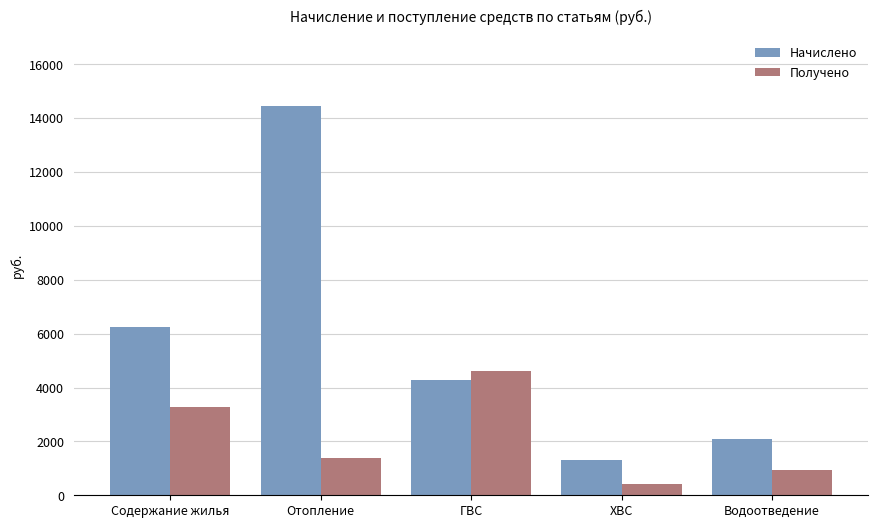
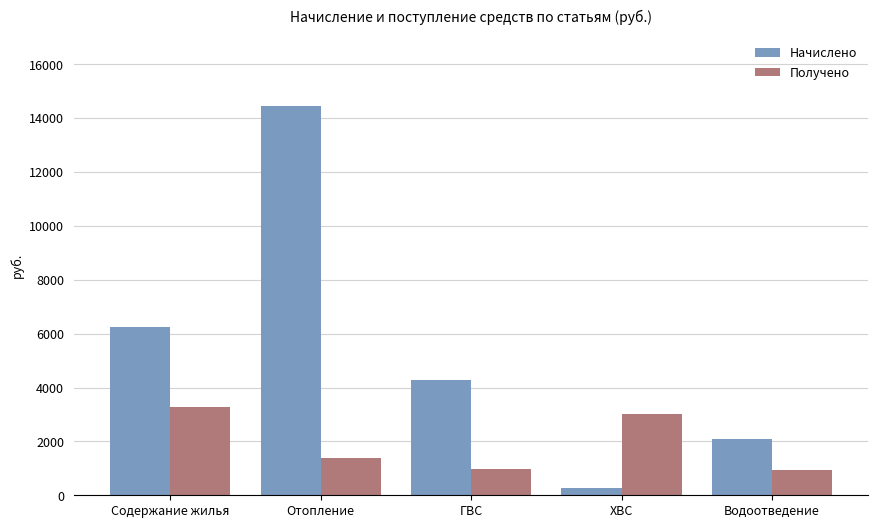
Получено, ГВС: 4600 -> 1000
Начислено, ХВС: 1300 -> 300
Получено, ХВС: 400 -> 3000
